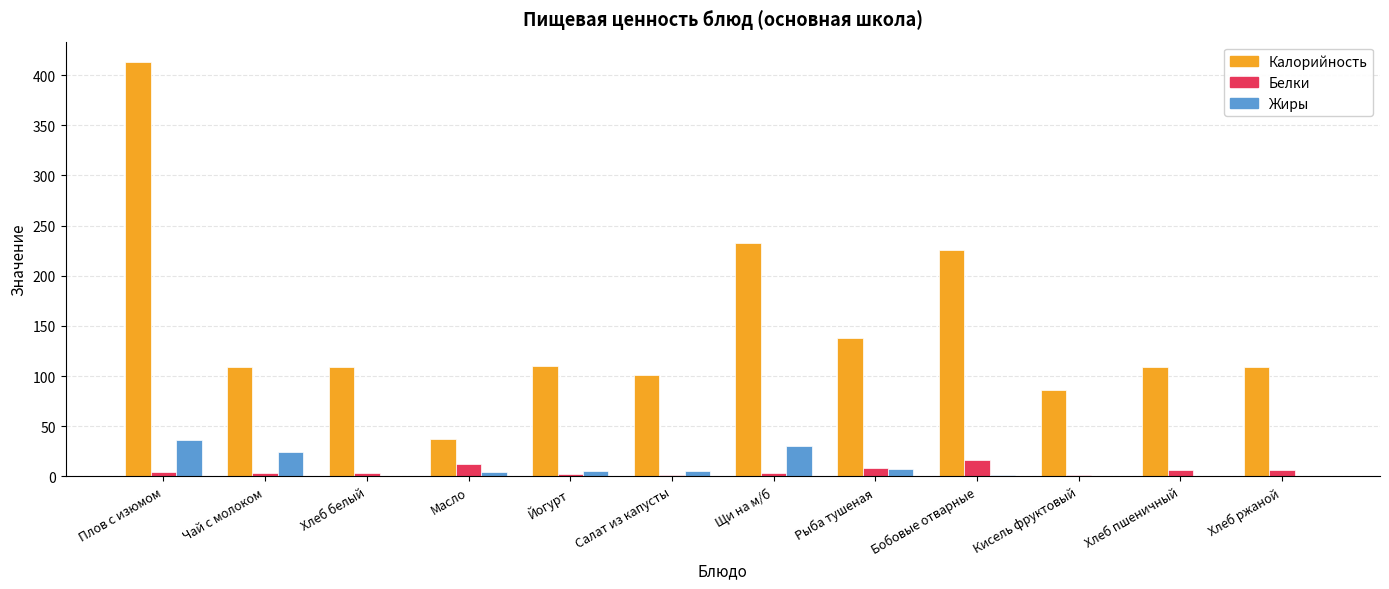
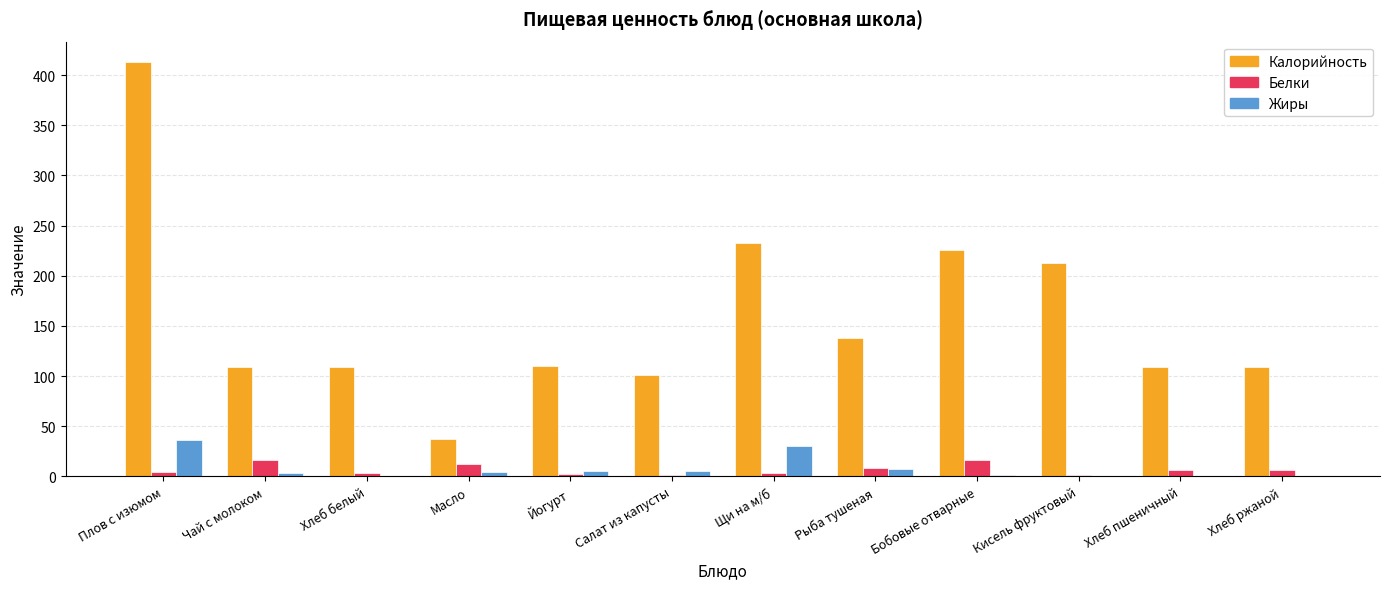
Белки, Чай с молоком: 3 -> 16
Жиры, Чай с молоком: 24 -> 3
Калорийность, Кисель фруктовый: 86 -> 213
